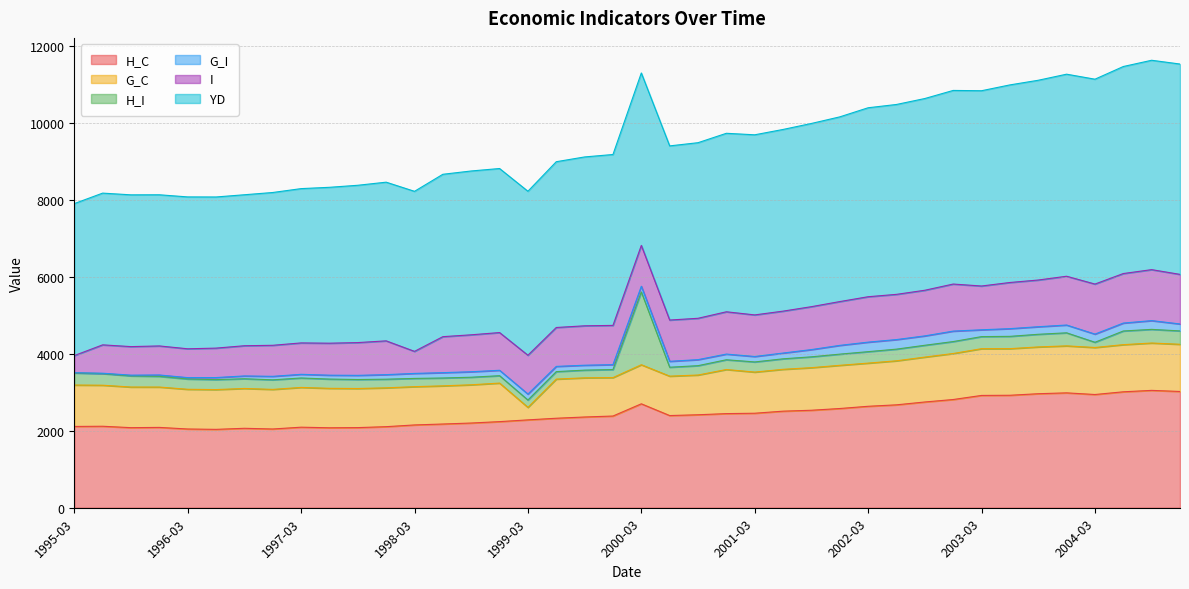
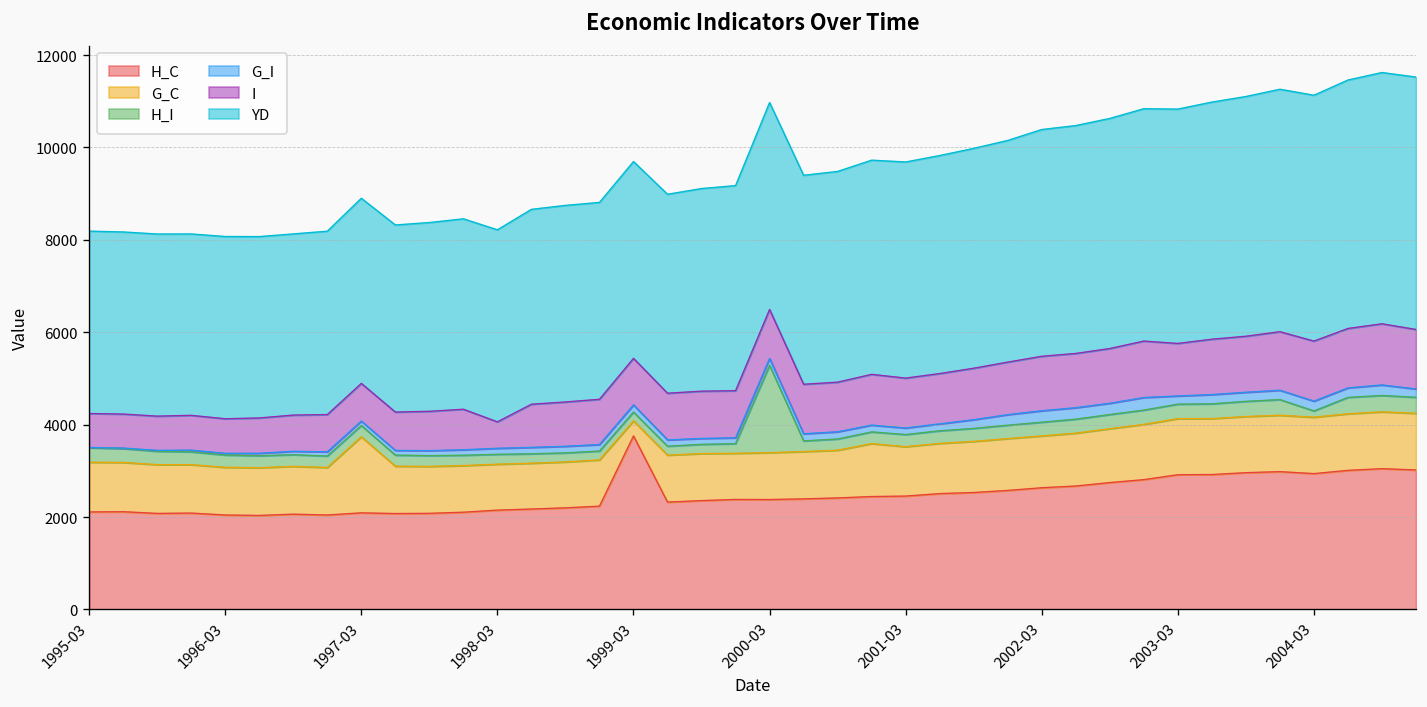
I, 1995-03: 400 -> 700
G_C, 1997-03: 1000 -> 1600
H_C, 1999-03: 2300 -> 3800
H_C, 2000-03: 2700 -> 2400
